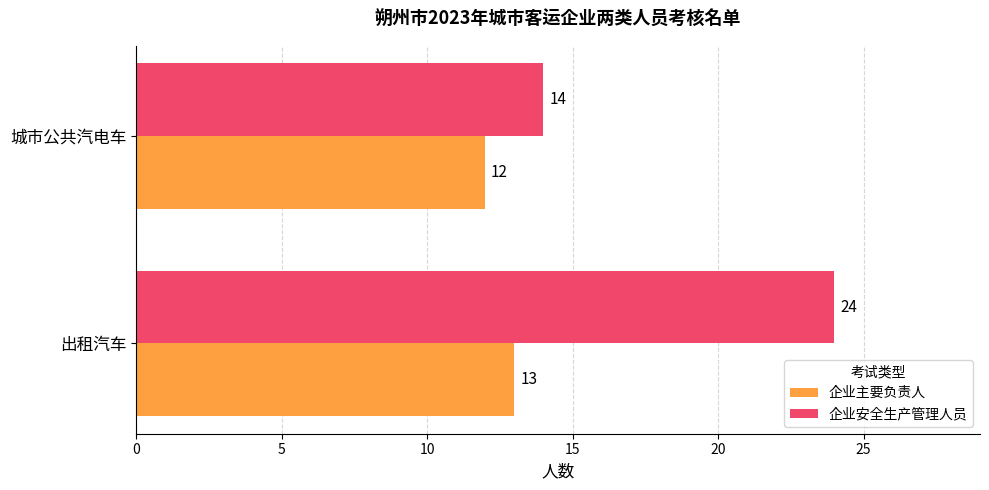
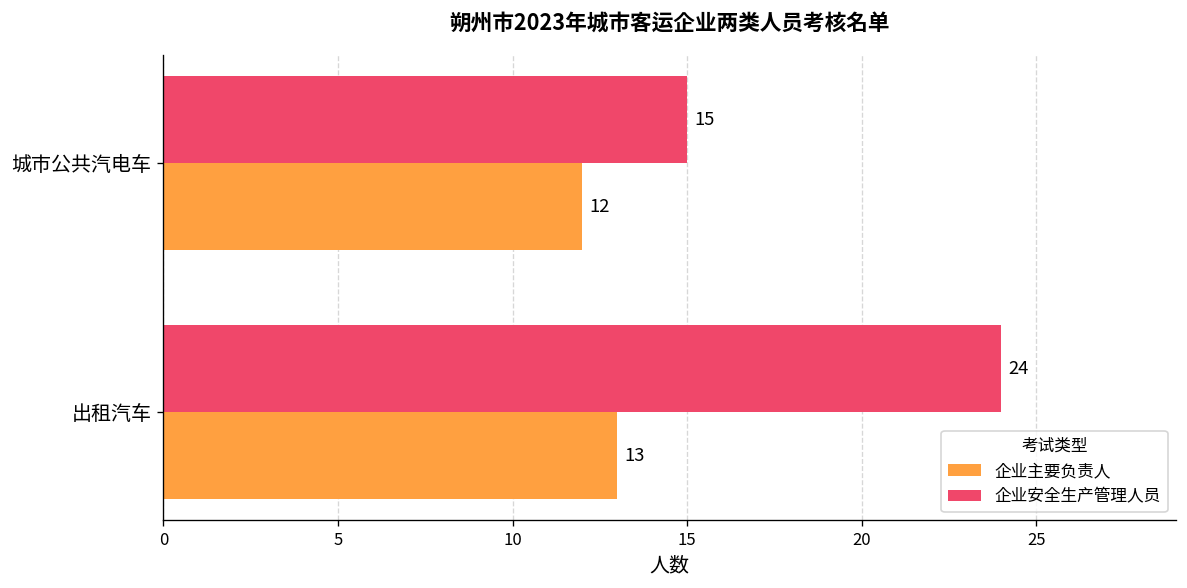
企业安全生产管理人员, 城市公共汽电车: 14 -> 15
